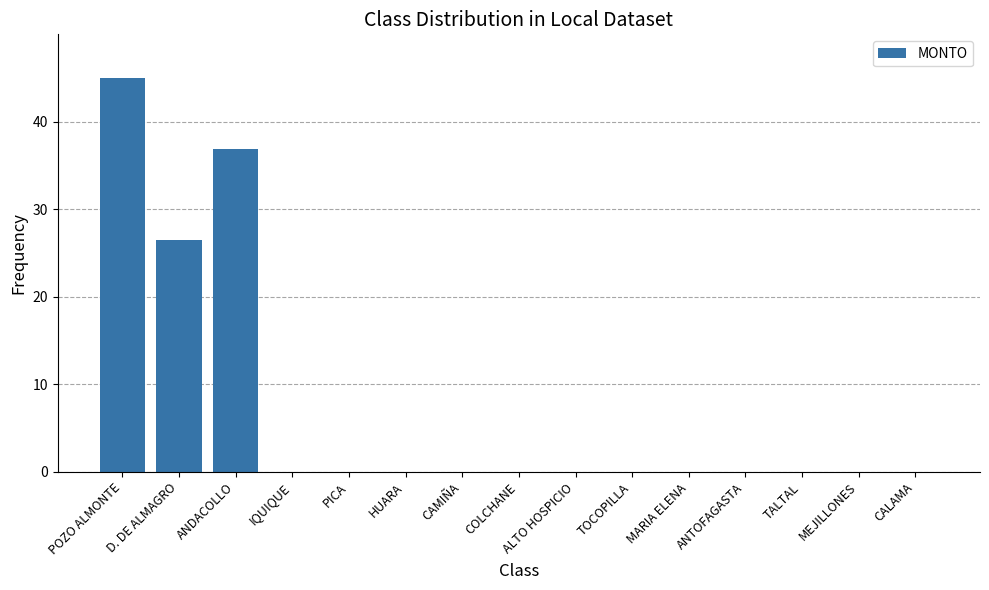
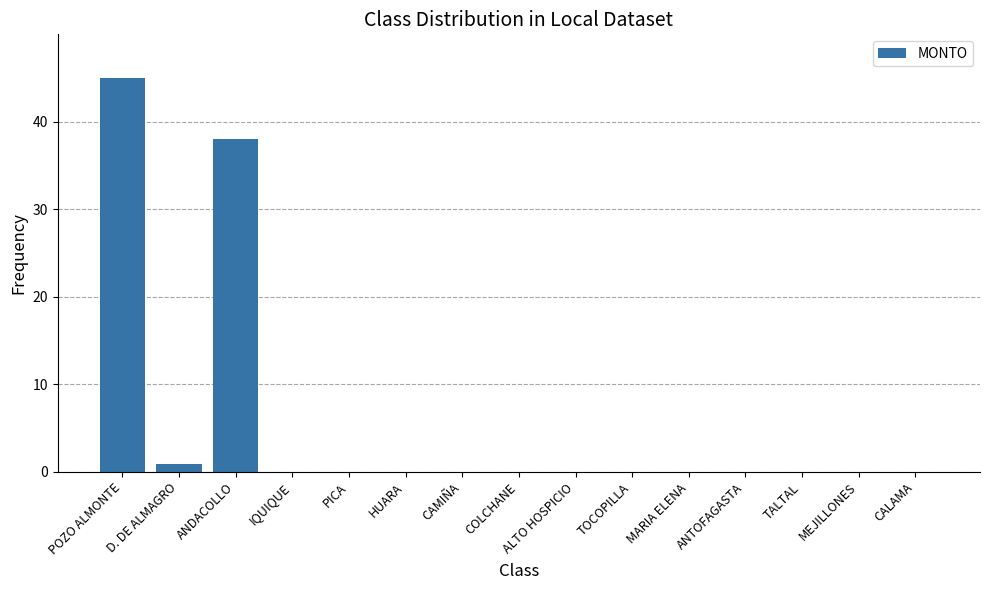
D. DE ALMAGRO: 26 -> 1
ANDACOLLO: 37 -> 38
